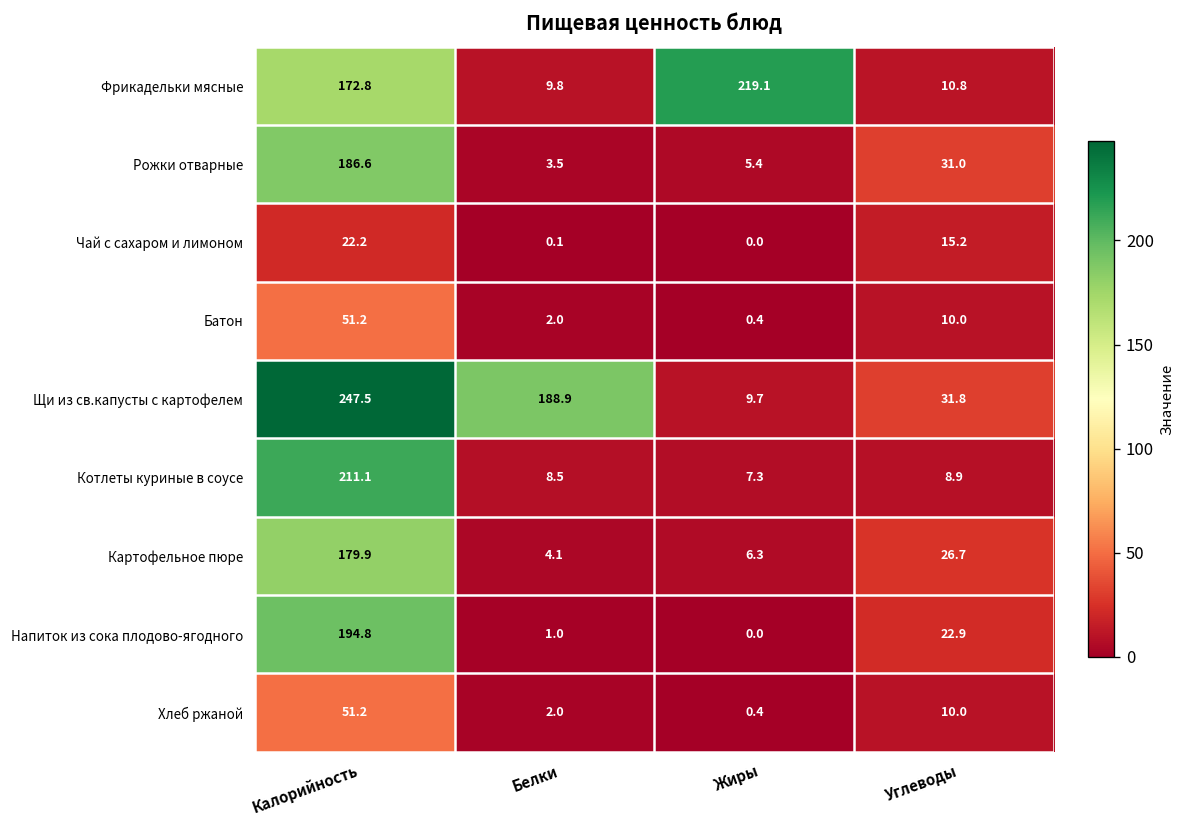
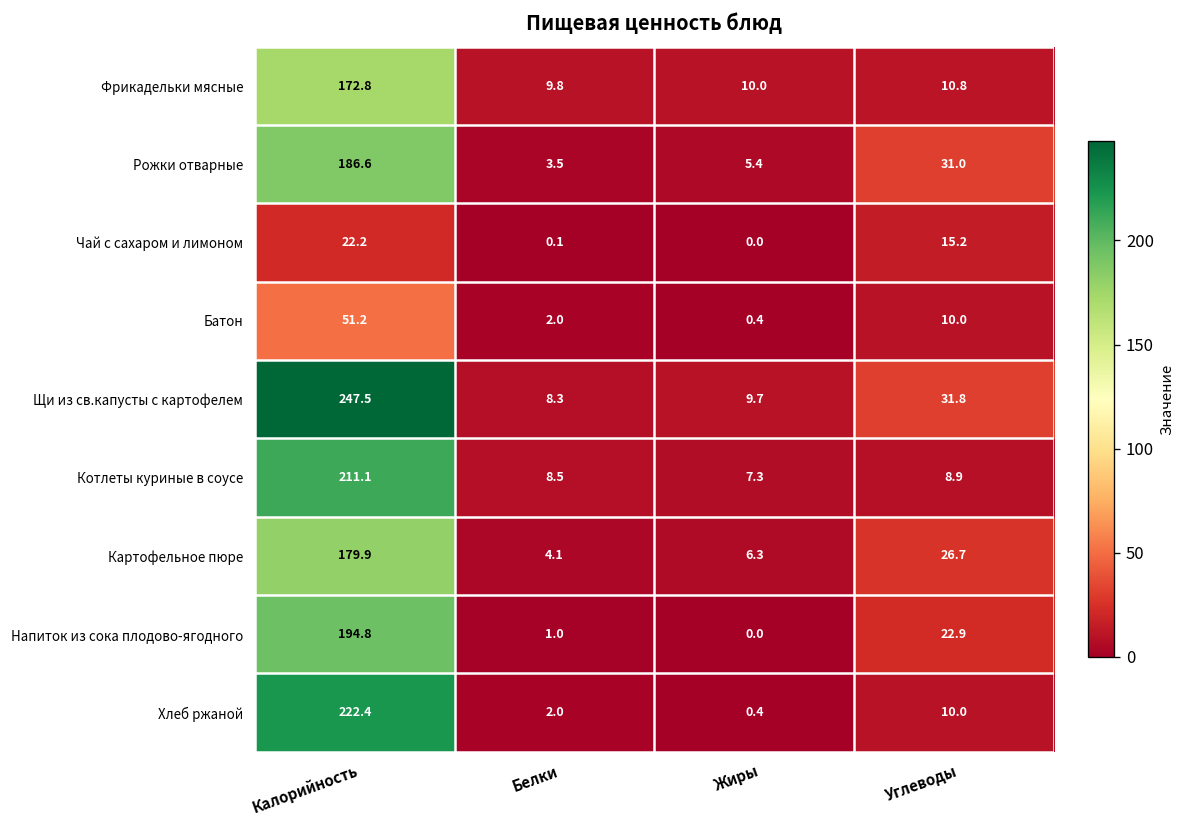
Фрикадельки мясные, Жиры: 219.1 -> 10.0
Щи из св.капусты с картофелем, Белки: 188.9 -> 8.3
Хлеб ржаной, Калорийность: 51.2 -> 222.4
